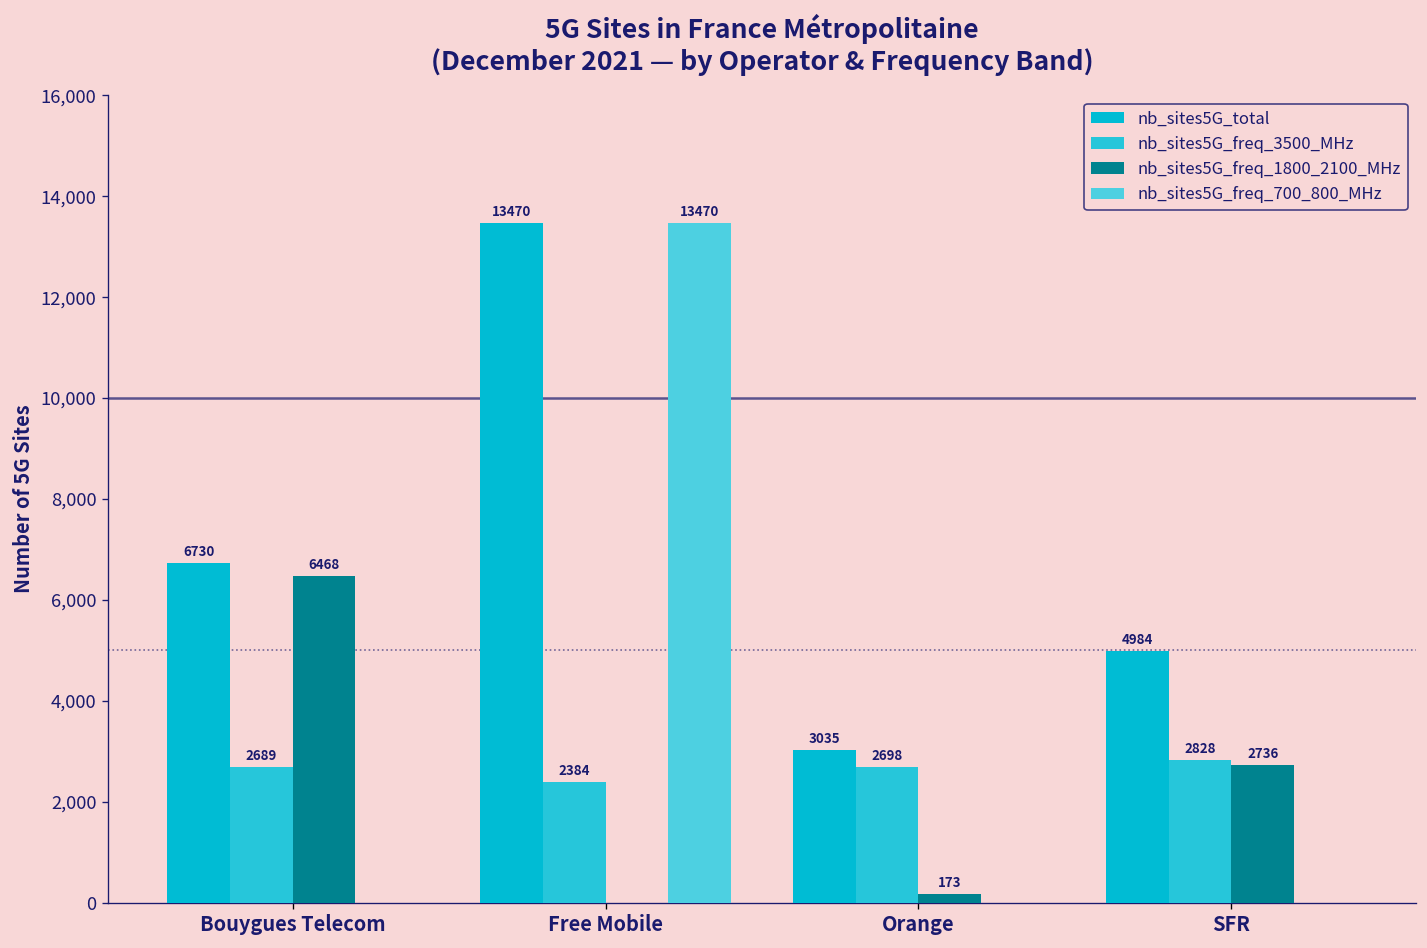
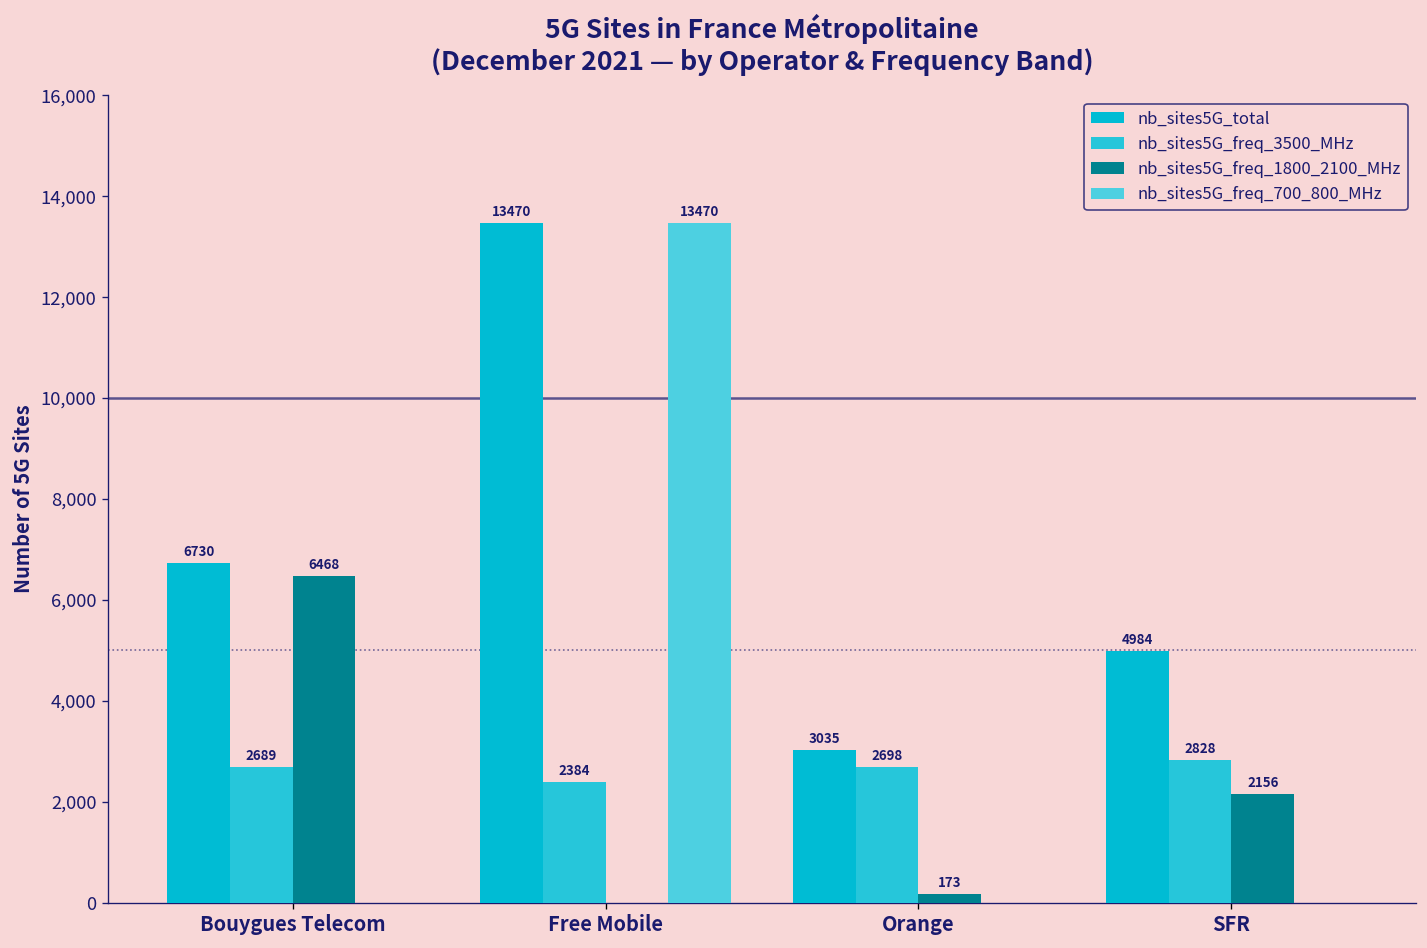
nb_sites5G_freq_1800_2100_MHz, SFR: 2736 -> 2156
